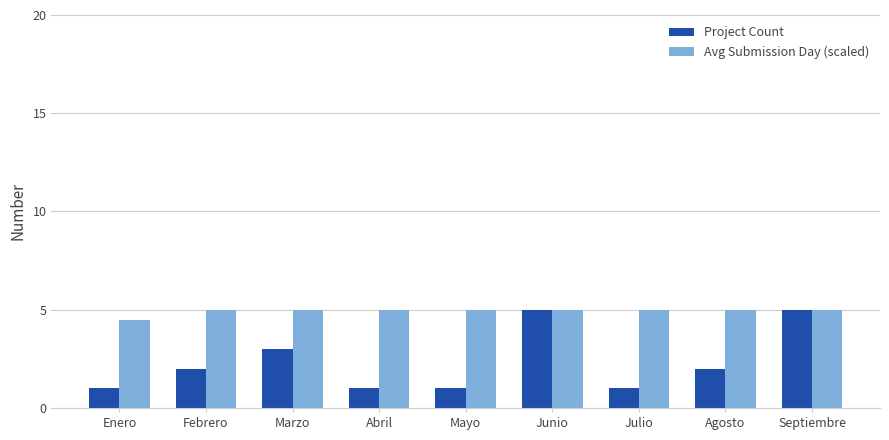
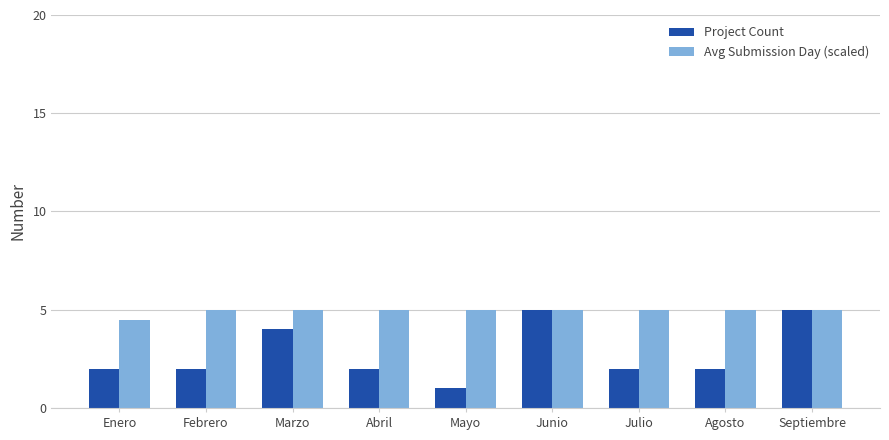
Project Count, Enero: 1 -> 2
Project Count, Marzo: 3 -> 4
Project Count, Abril: 1 -> 2
Project Count, Julio: 1 -> 2
